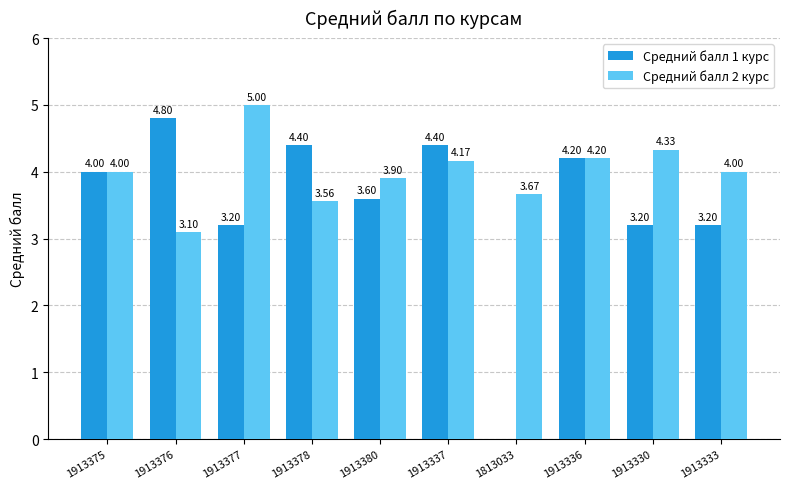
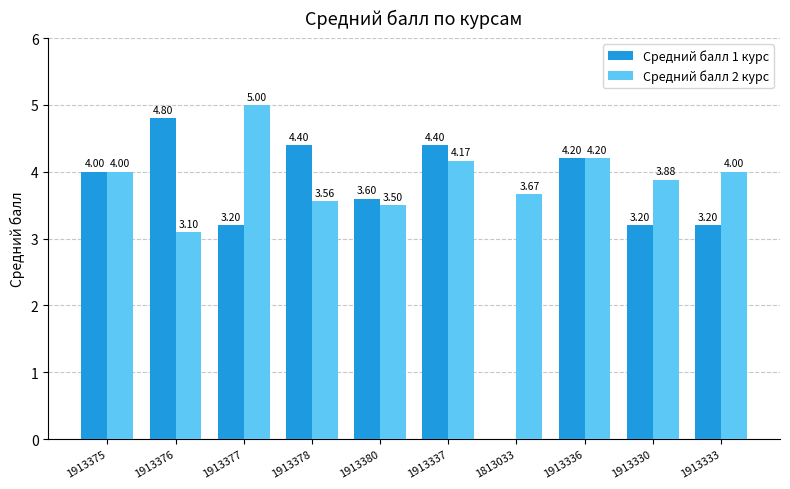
Средний балл 2 курс, 1913380: 3.90 -> 3.50
Средний балл 2 курс, 1913330: 4.33 -> 3.88
